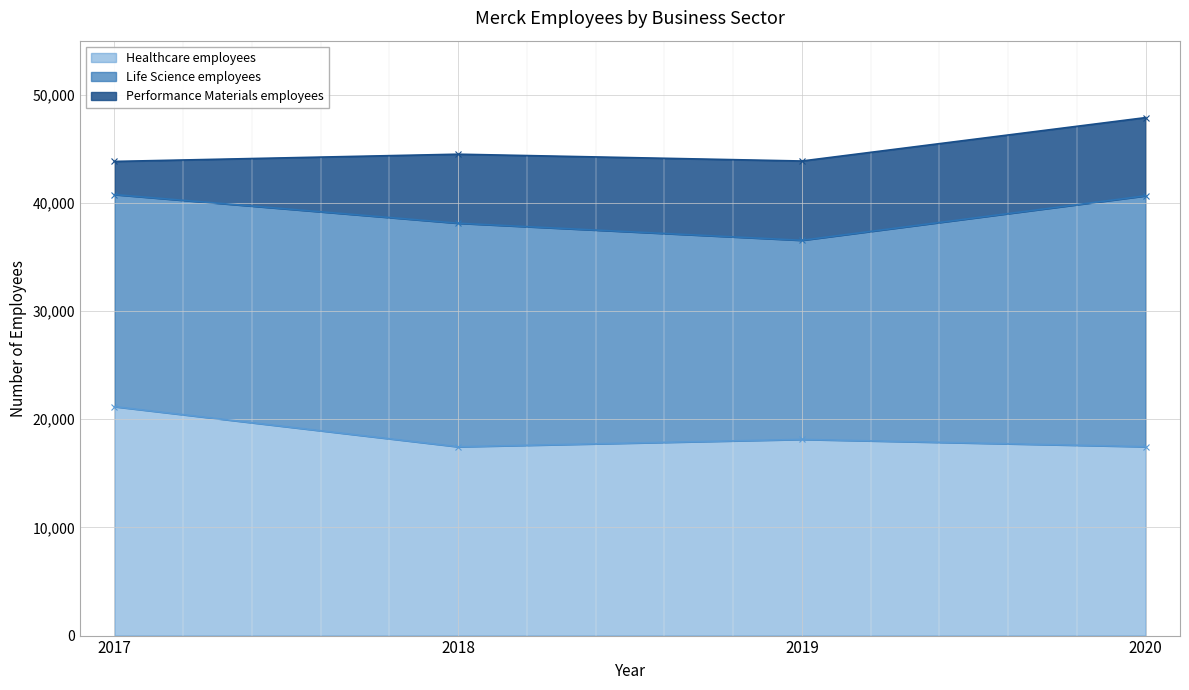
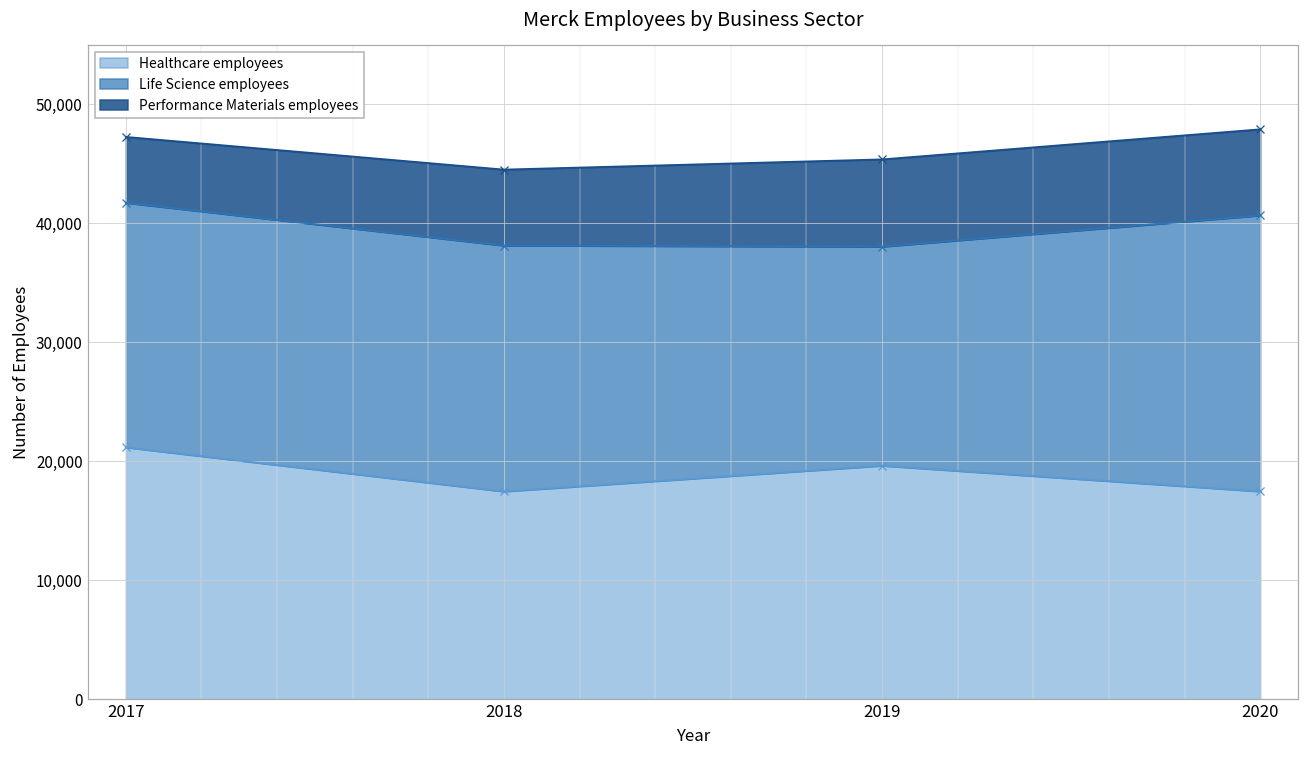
Life Science employees, 2017: 19,600 -> 20,600
Performance Materials employees, 2017: 3,100 -> 5,500
Healthcare employees, 2019: 18,100 -> 19,600
